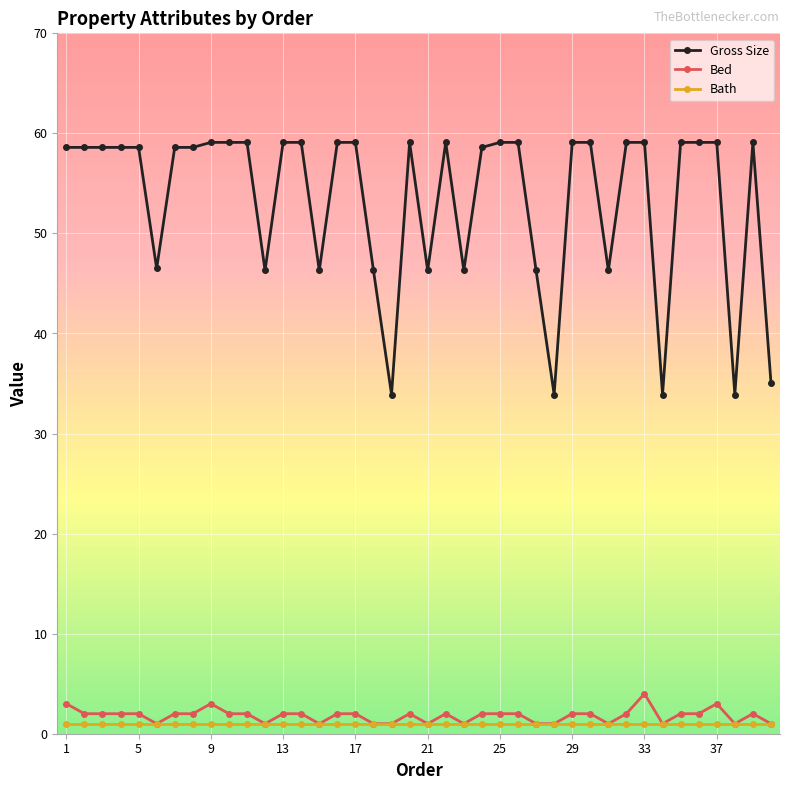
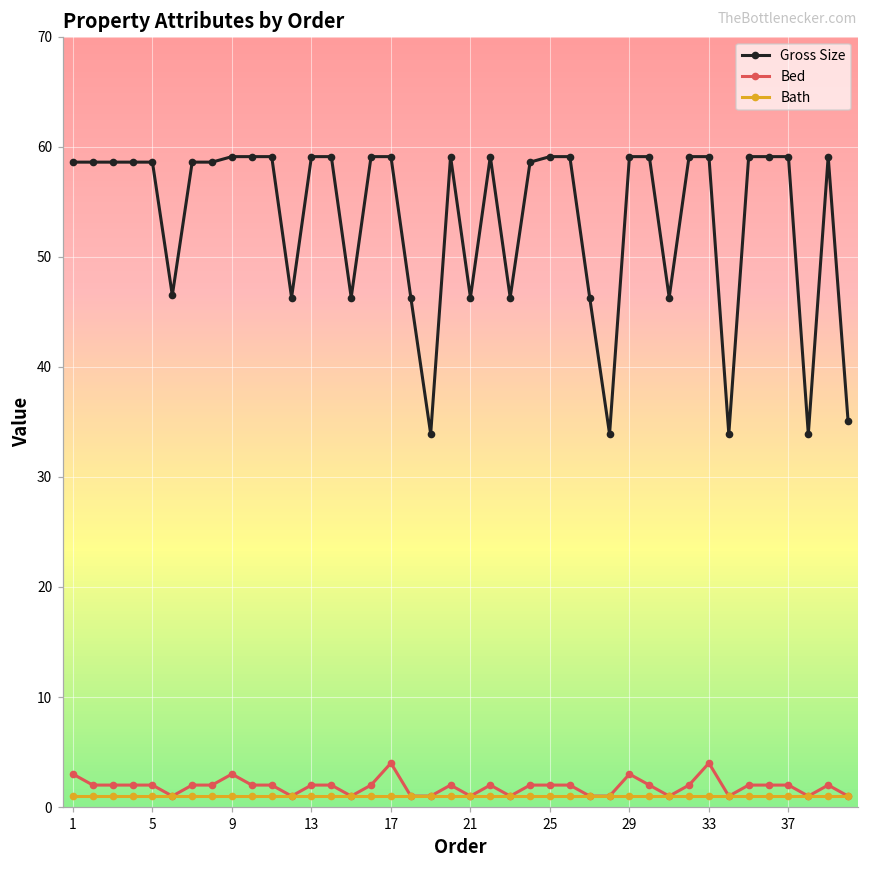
Bed, 17: 2 -> 4
Bed, 29: 2 -> 3
Bed, 37: 3 -> 2
